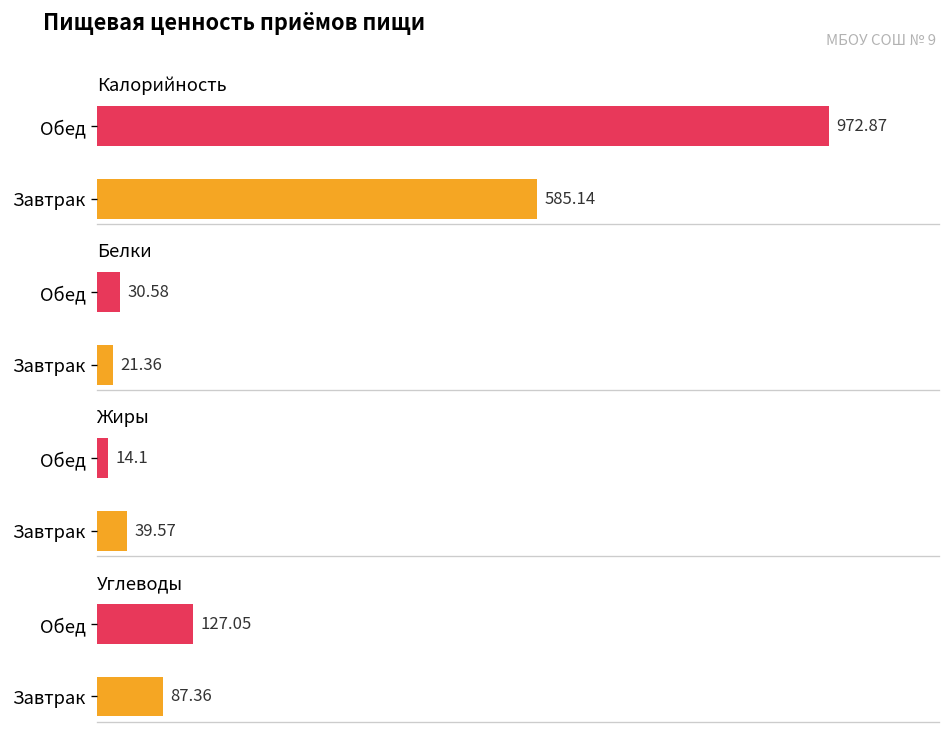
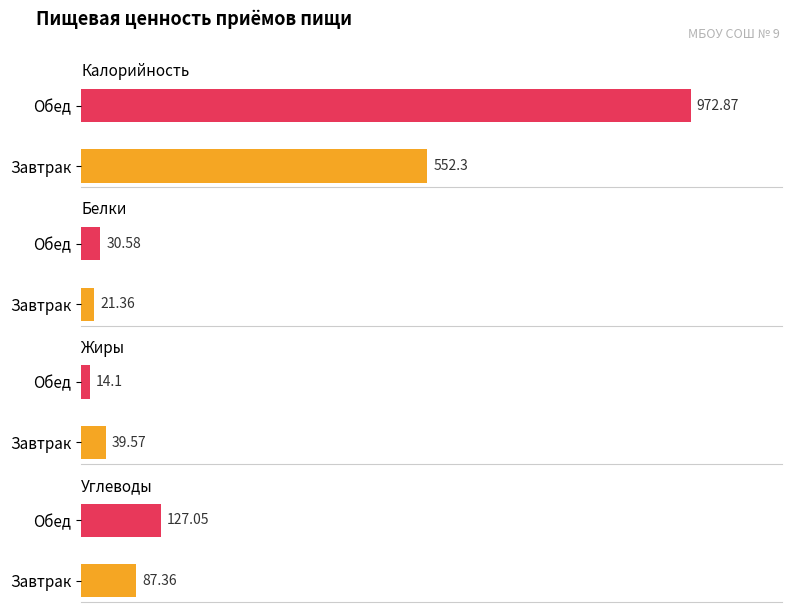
Калорийность, Завтрак: 585.14 -> 552.3
